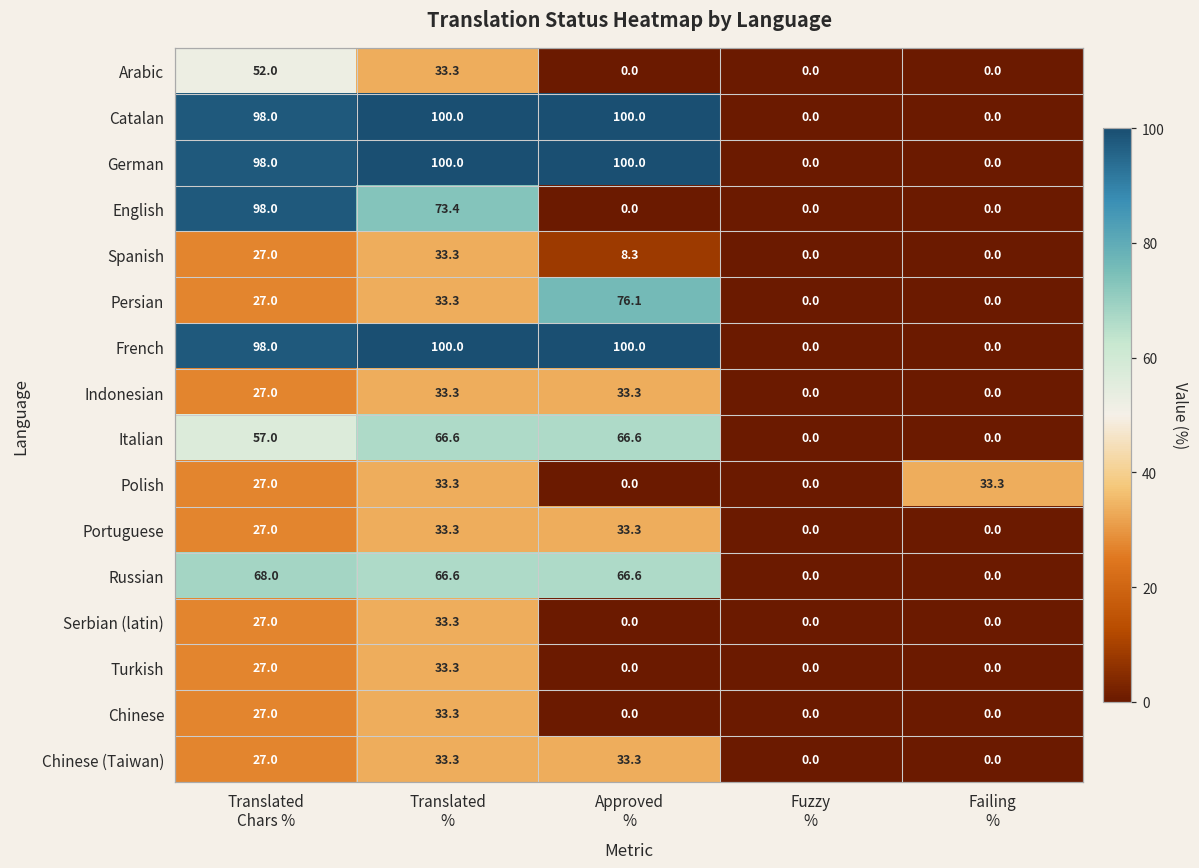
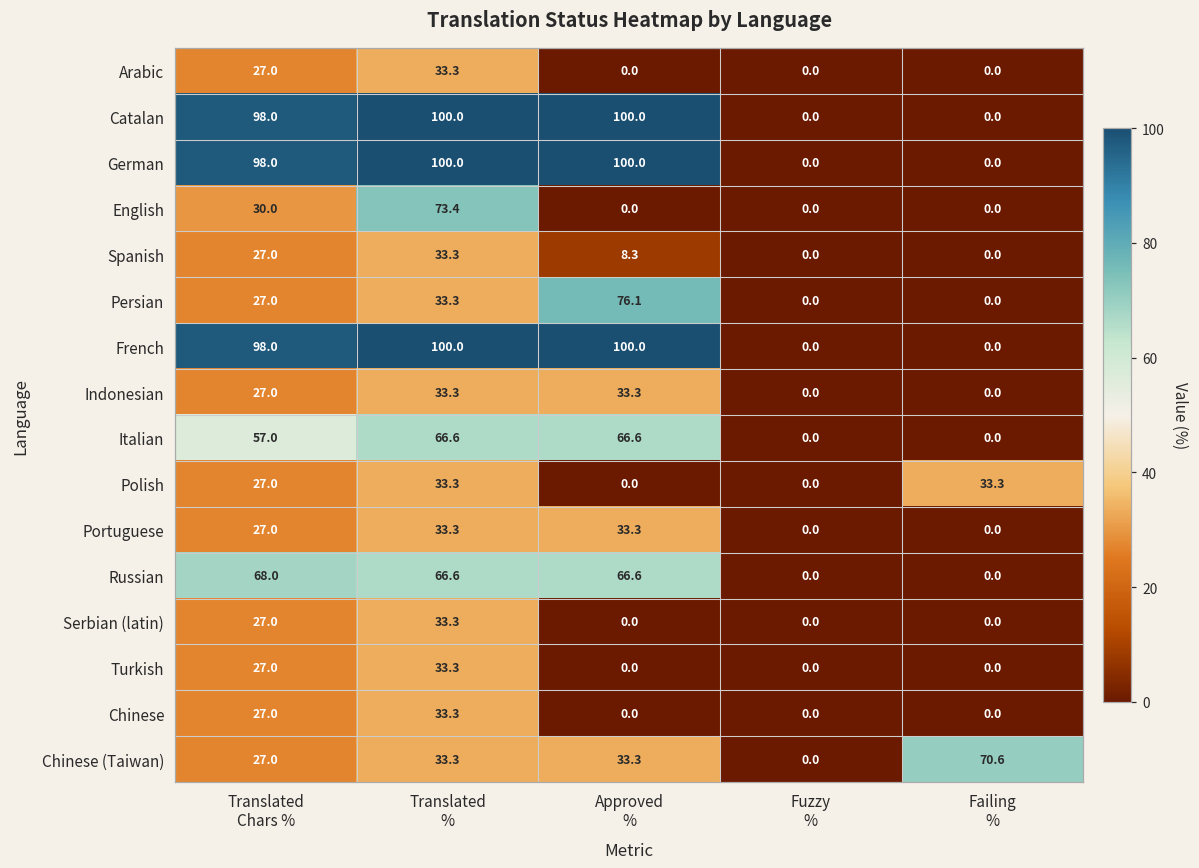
Arabic, Translated Chars %: 52.0 -> 27.0
English, Translated Chars %: 98.0 -> 30.0
Chinese (Taiwan), Failing %: 0.0 -> 70.6
